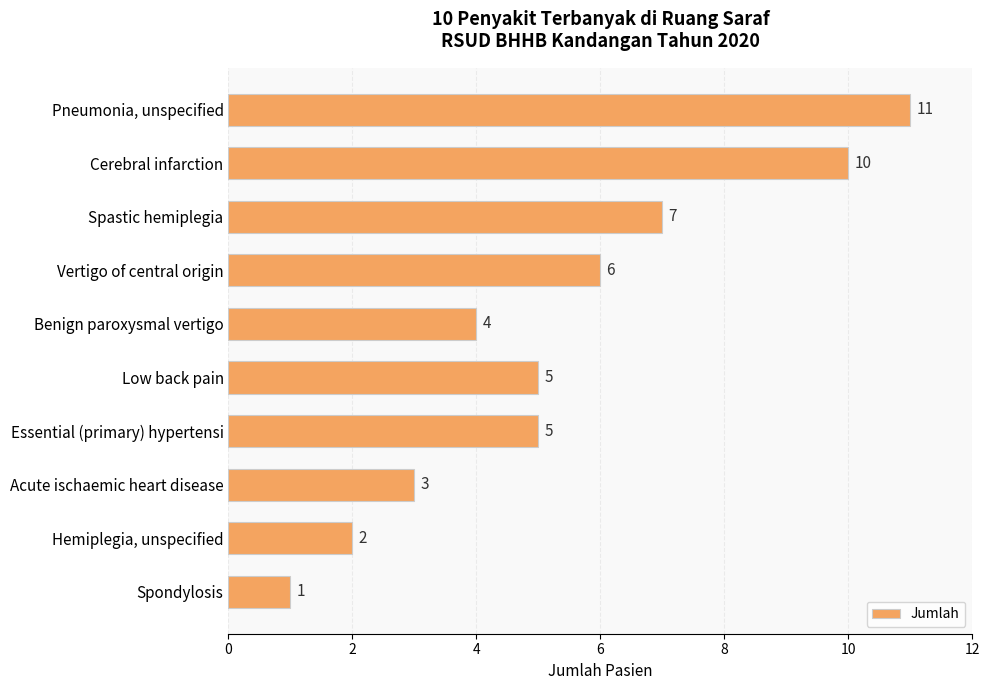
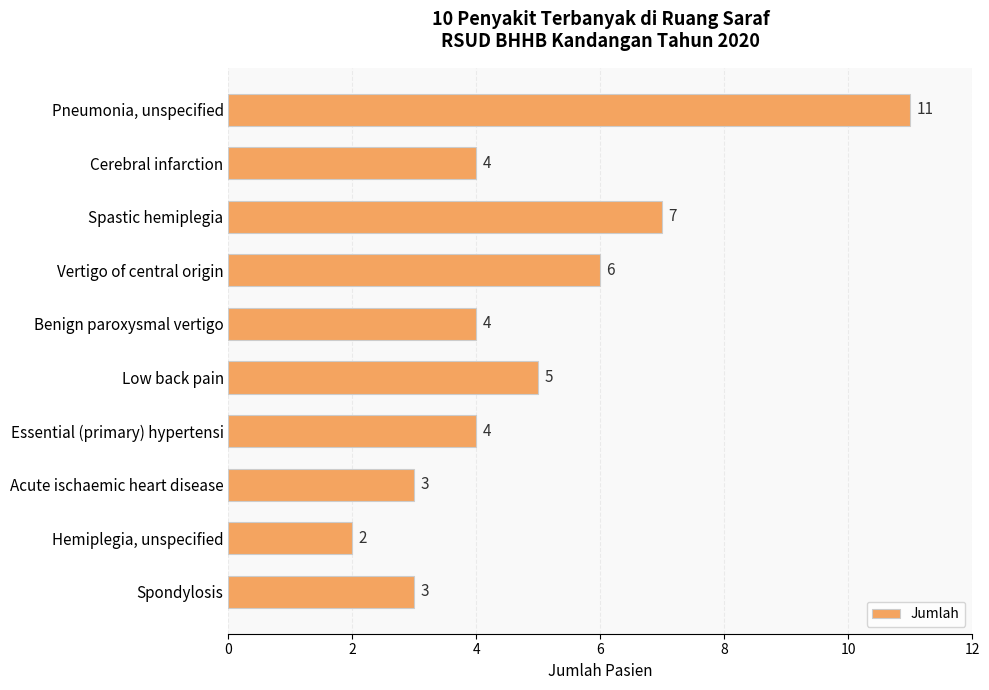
Cerebral infarction: 10 -> 4
Essential (primary) hypertensi: 5 -> 4
Spondylosis: 1 -> 3
